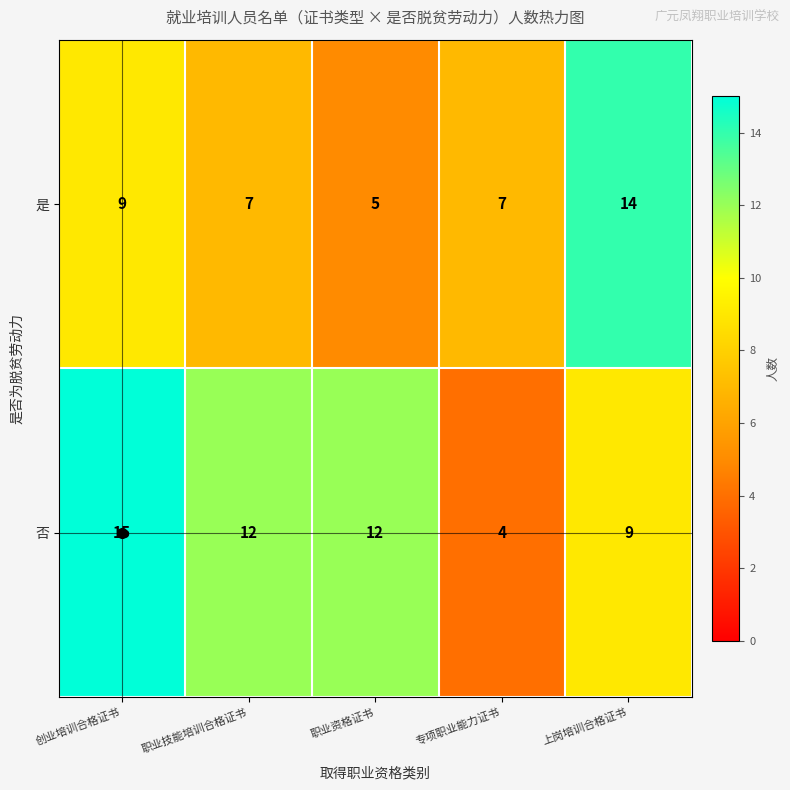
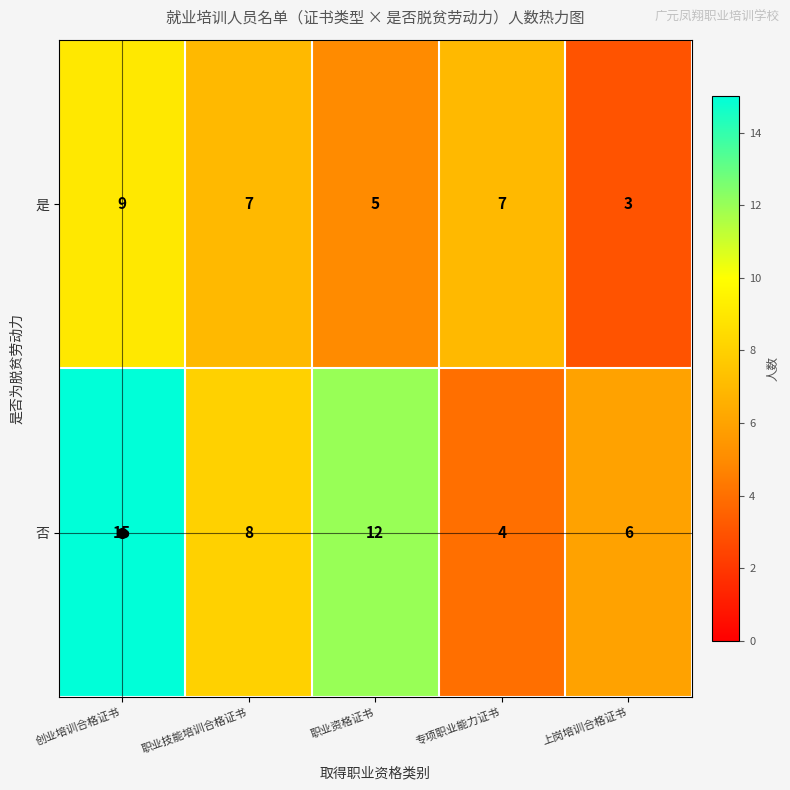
是, 上岗培训合格证书: 14 -> 3
否, 职业技能培训合格证书: 12 -> 8
否, 上岗培训合格证书: 9 -> 6
